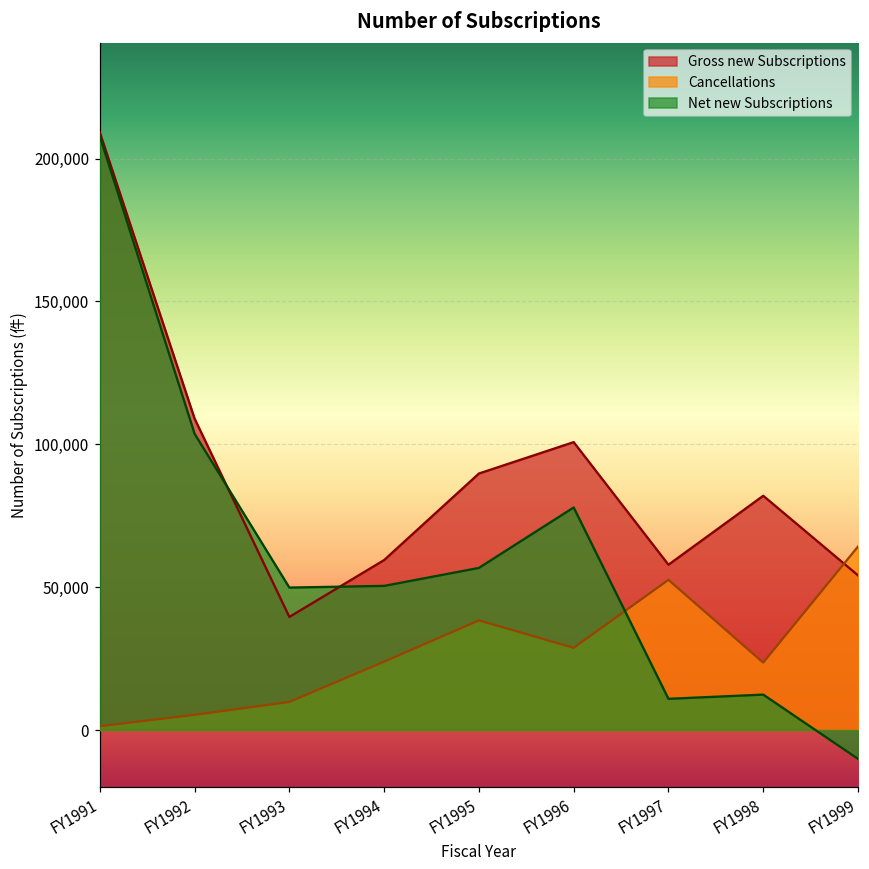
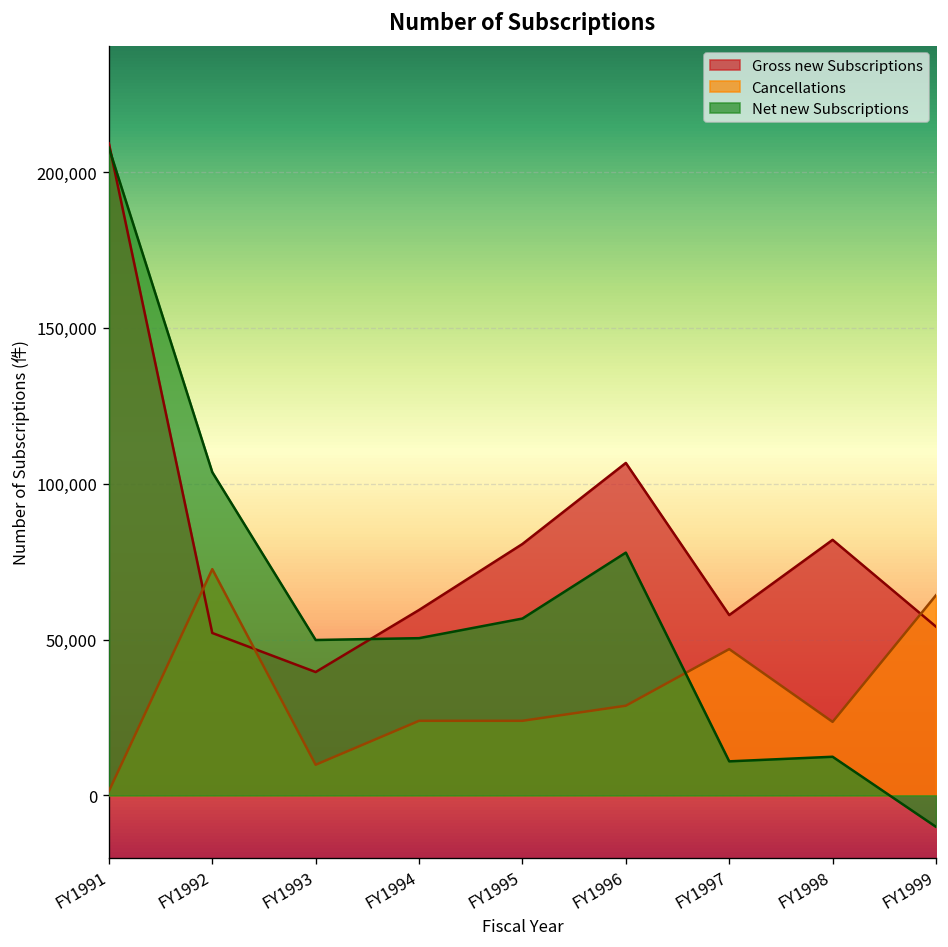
Gross new Subscriptions, FY1992: 109,000 -> 52,000
Cancellations, FY1992: 5,000 -> 73,000
Gross new Subscriptions, FY1995: 90,000 -> 81,000
Cancellations, FY1995: 38,000 -> 24,000
Gross new Subscriptions, FY1996: 101,000 -> 107,000
Cancellations, FY1997: 53,000 -> 47,000
